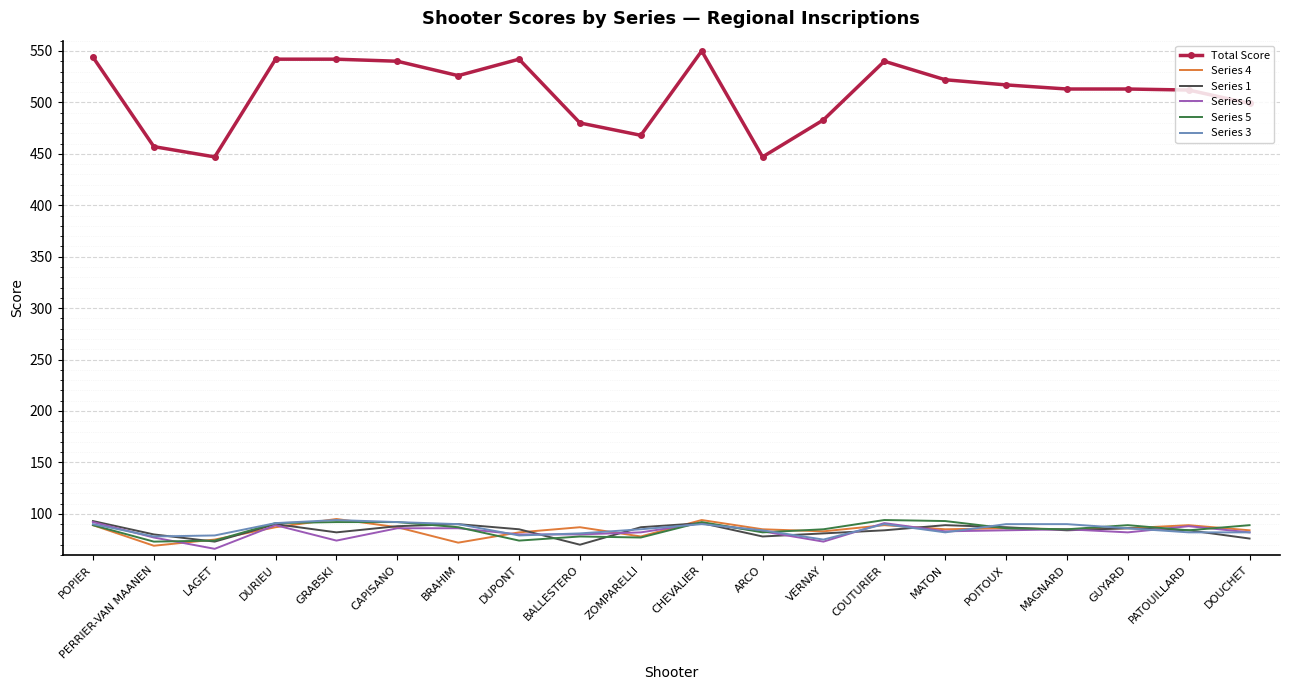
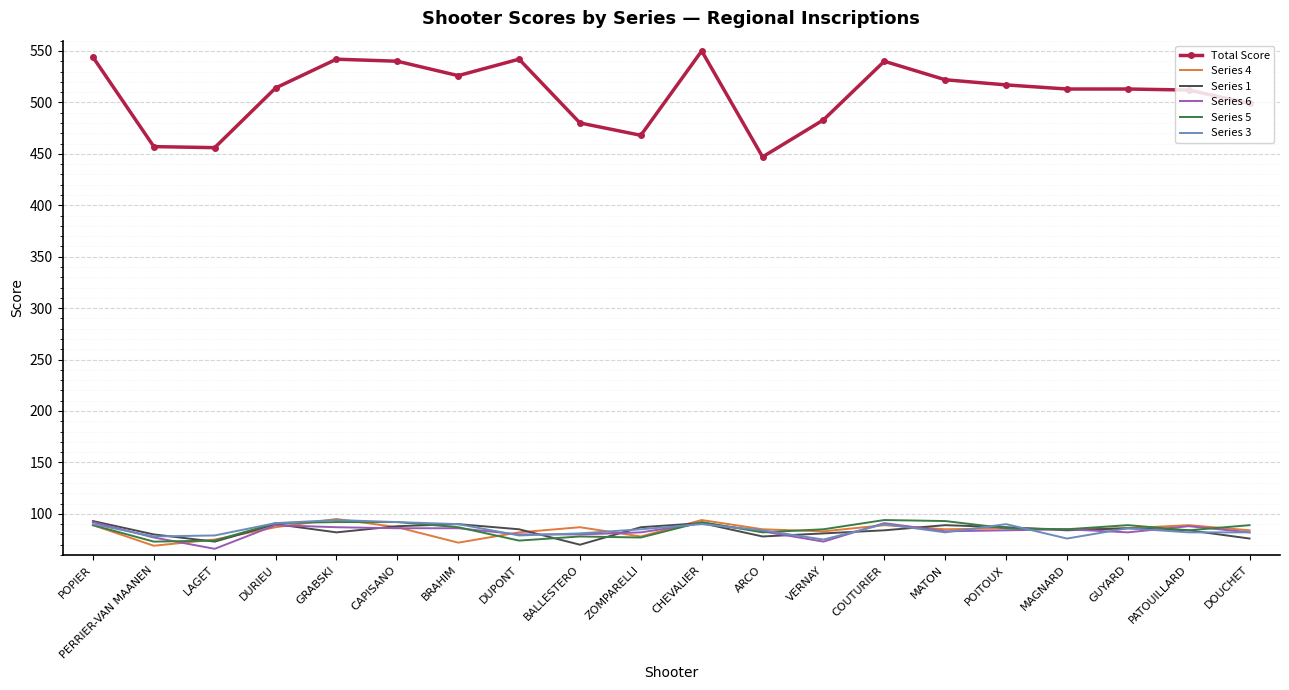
Total Score, LAGET: 447 -> 456
Total Score, DURIEU: 542 -> 514
Series 6, GRABSKI: 74 -> 87
Series 3, MAGNARD: 90 -> 76
